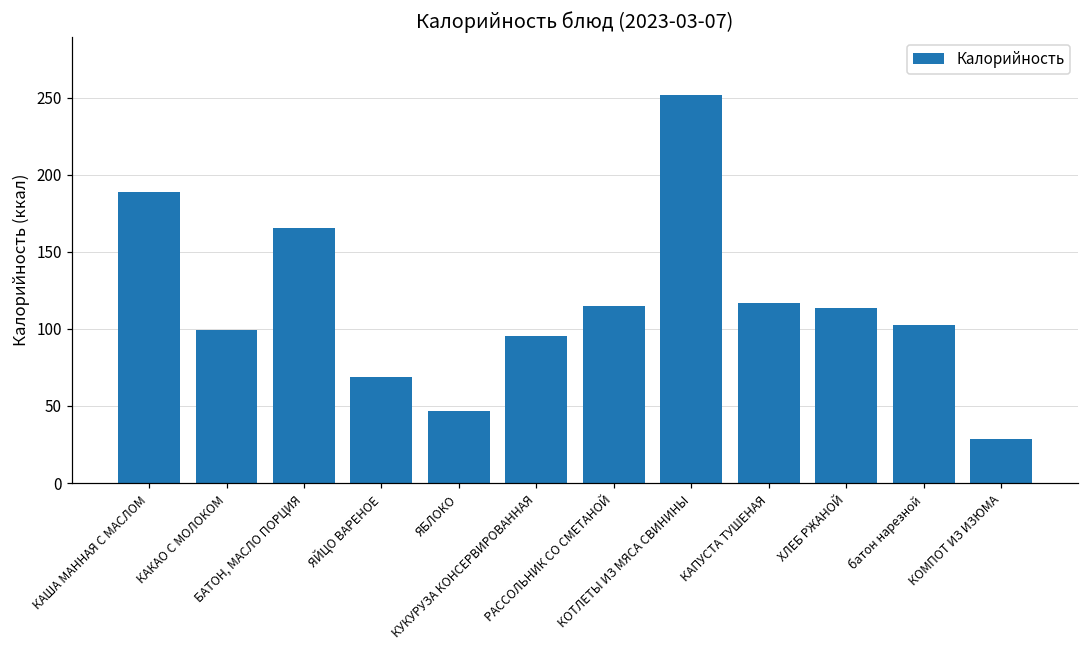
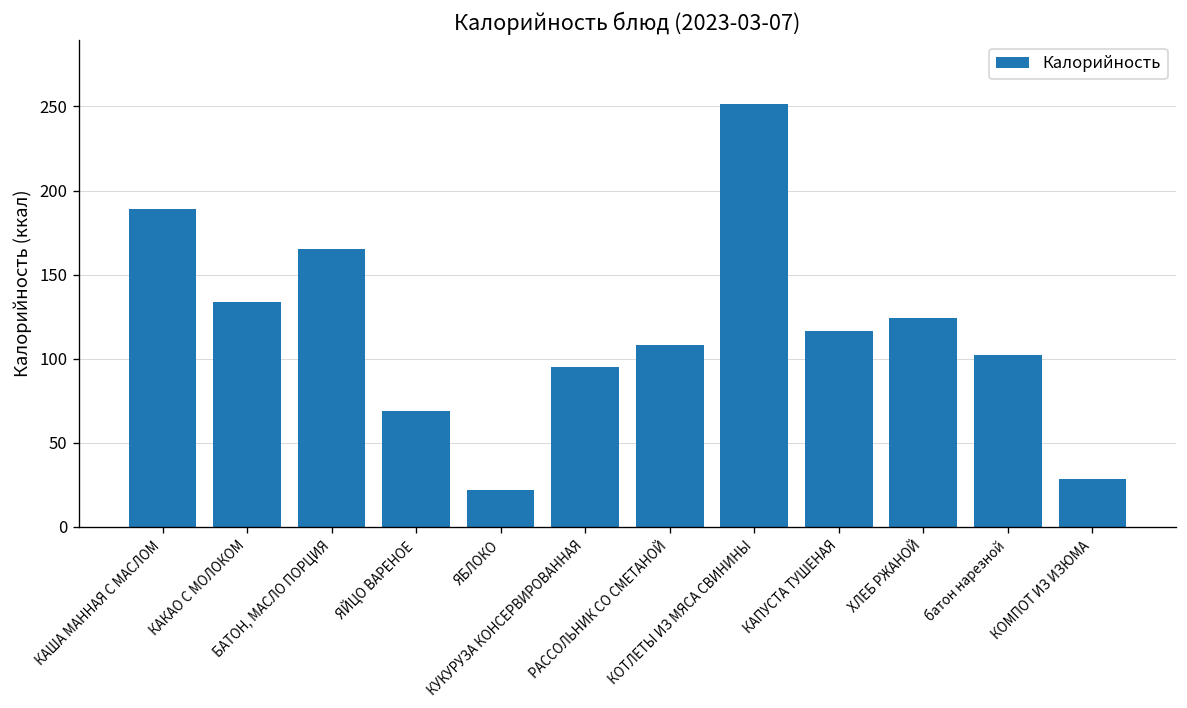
КАКАО С МОЛОКОМ: 99 -> 134
ЯБЛОКО: 47 -> 22
РАССОЛЬНИК СО СМЕТАНОЙ: 115 -> 108
ХЛЕБ РЖАНОЙ: 114 -> 124
